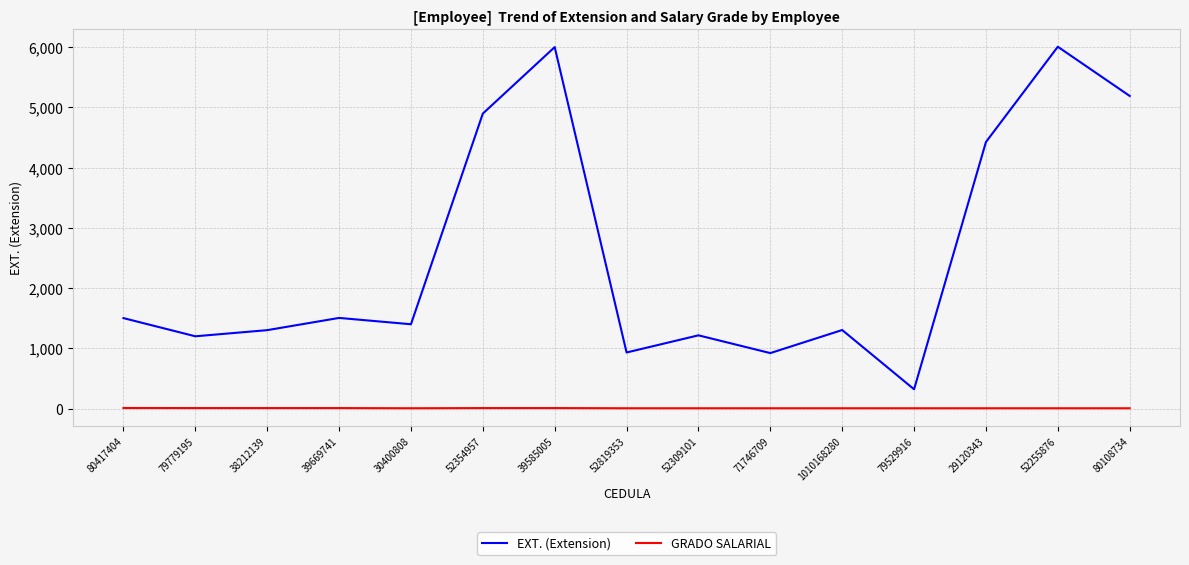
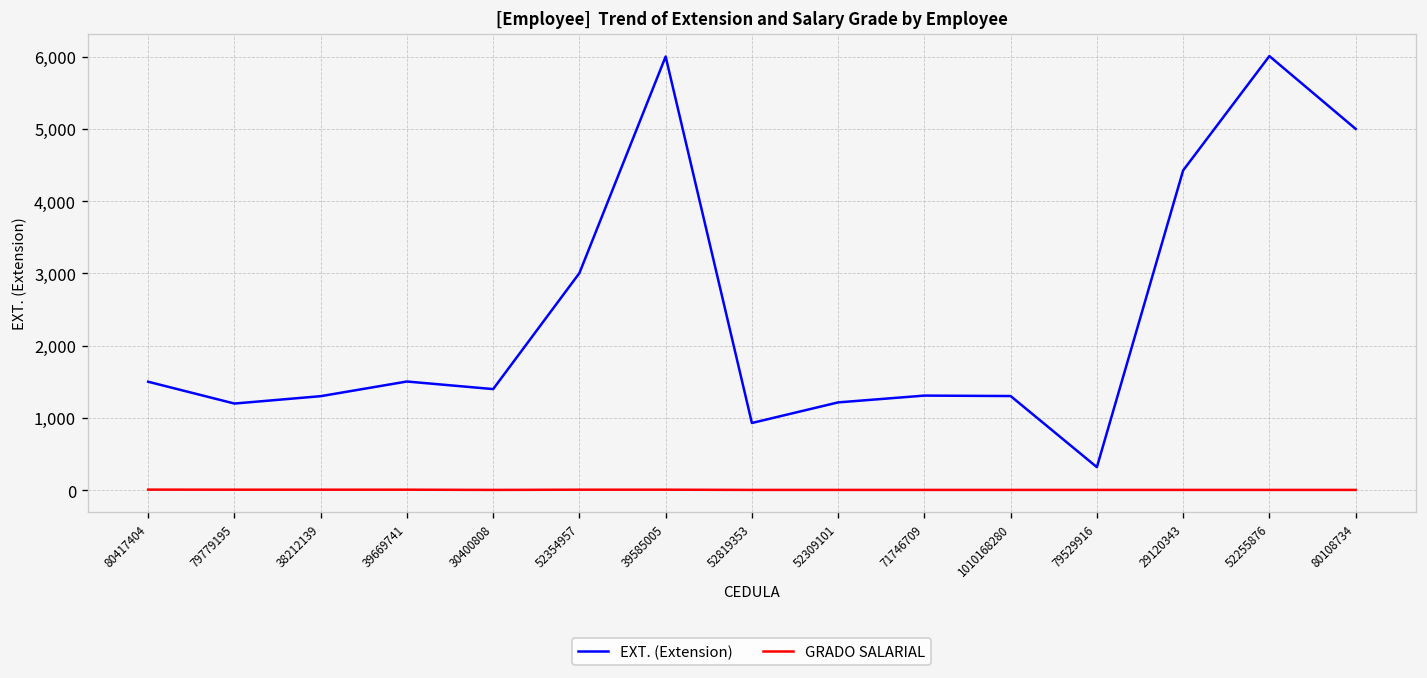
EXT. (Extension), 52354957: 4,900 -> 3,000
EXT. (Extension), 71746709: 900 -> 1,300
EXT. (Extension), 80108734: 5,200 -> 5,000
